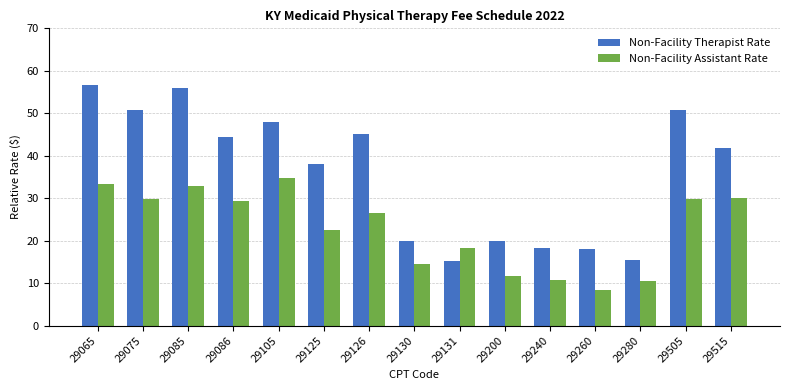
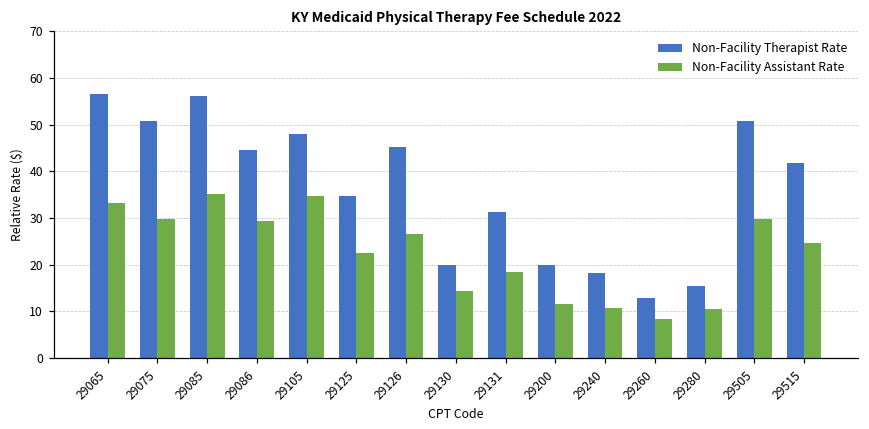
Non-Facility Assistant Rate, 29085: 33 -> 35
Non-Facility Therapist Rate, 29125: 38 -> 35
Non-Facility Therapist Rate, 29131: 15 -> 31
Non-Facility Therapist Rate, 29260: 18 -> 13
Non-Facility Assistant Rate, 29515: 30 -> 25
